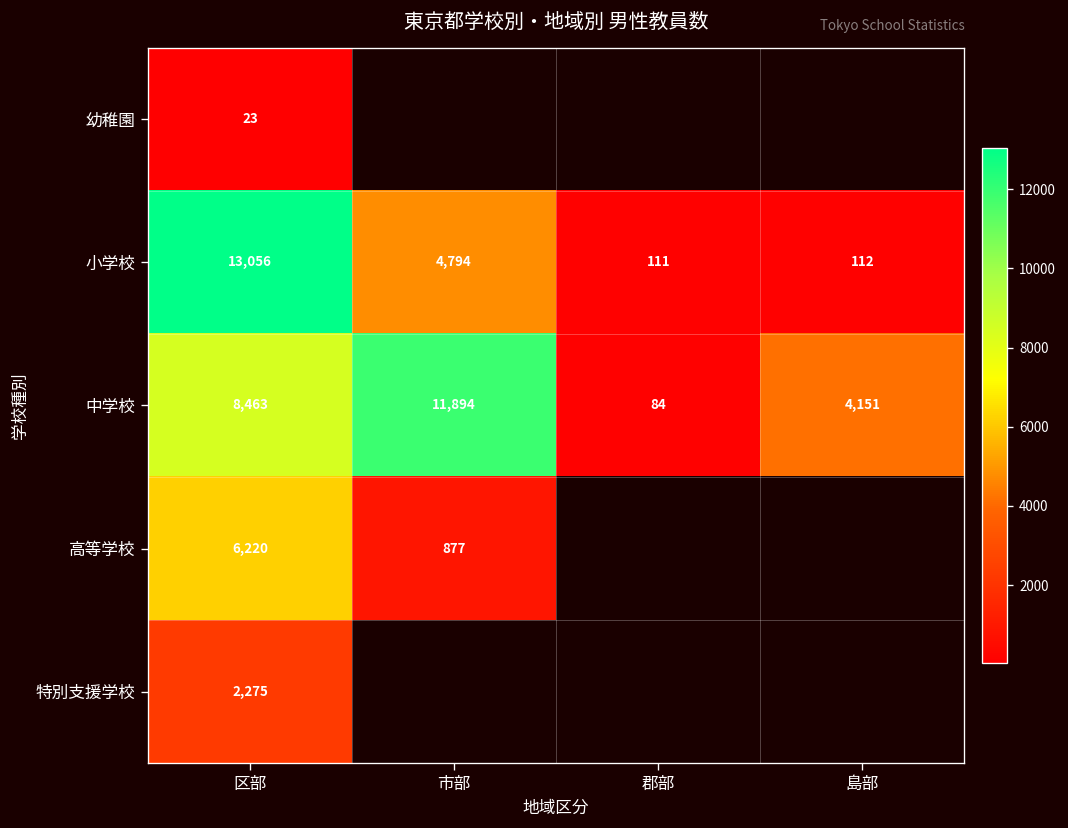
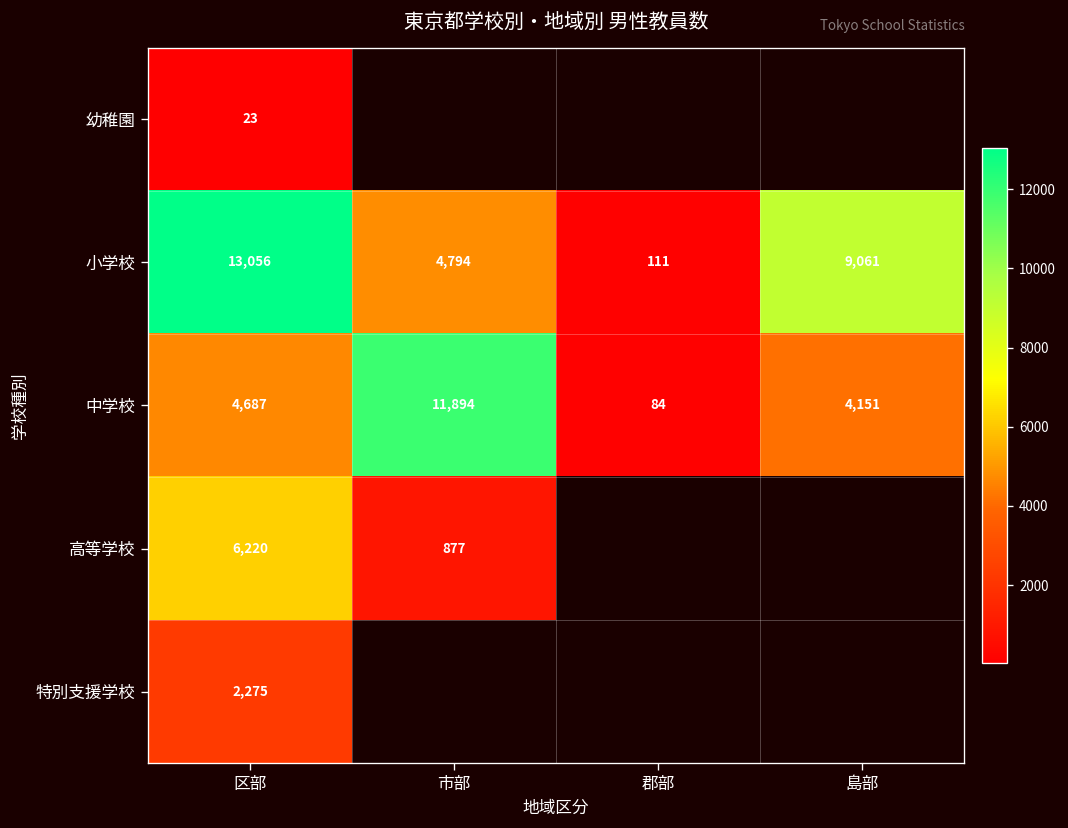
小学校, 島部: 112 -> 9,061
中学校, 区部: 8,463 -> 4,687
